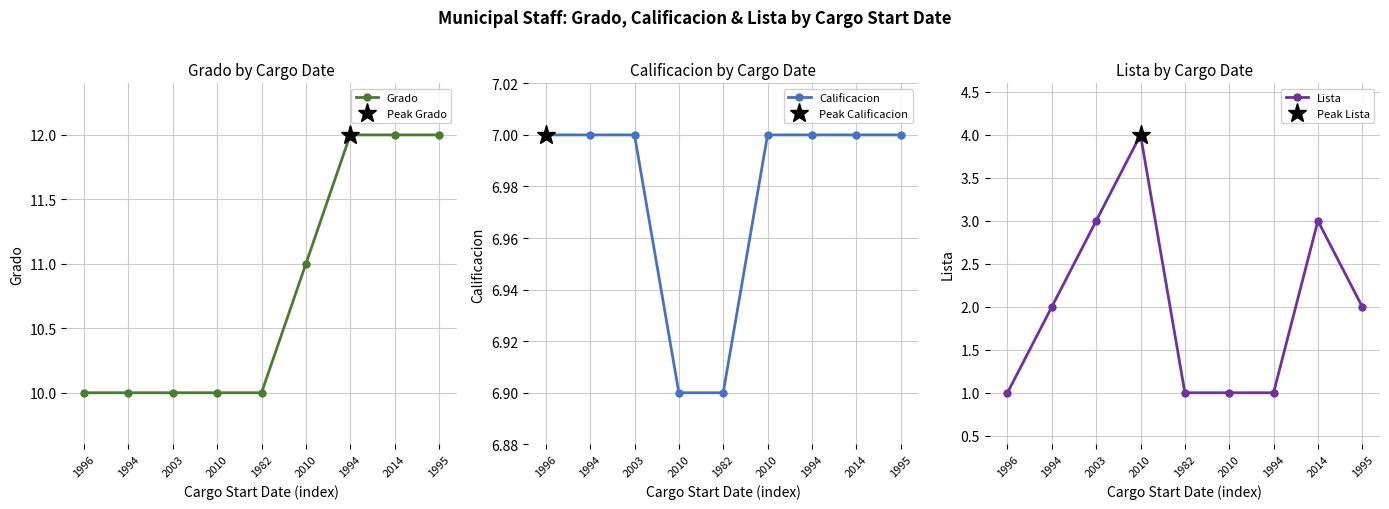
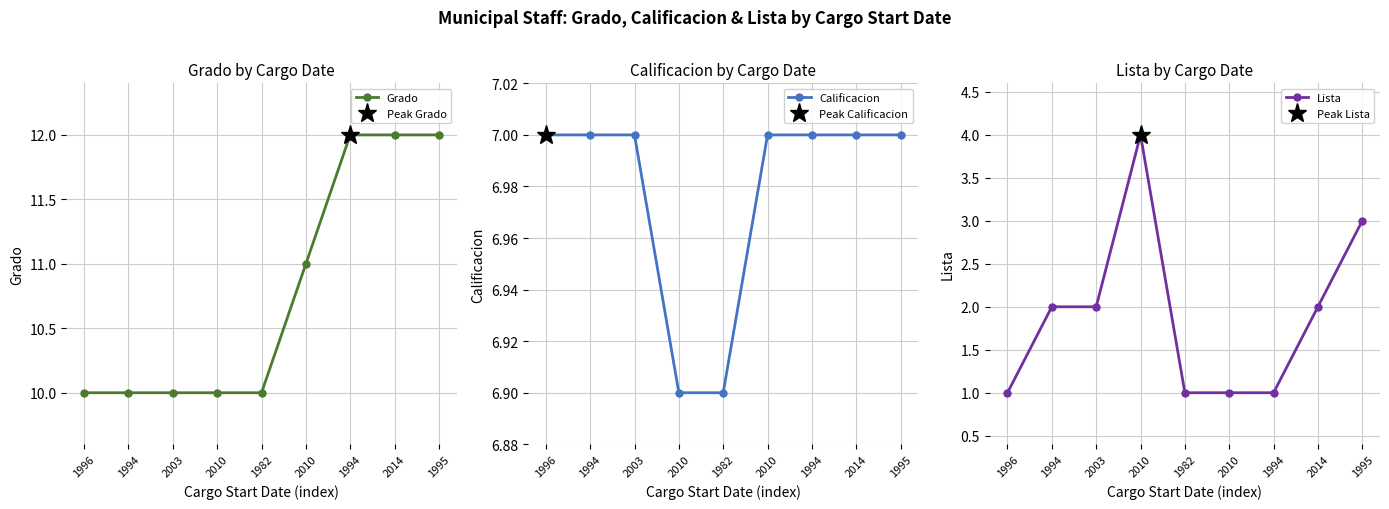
Lista by Cargo Date, Lista, 2003: 3 -> 2
Lista by Cargo Date, Lista, 2014: 3 -> 2
Lista by Cargo Date, Lista, 1995: 2 -> 3
